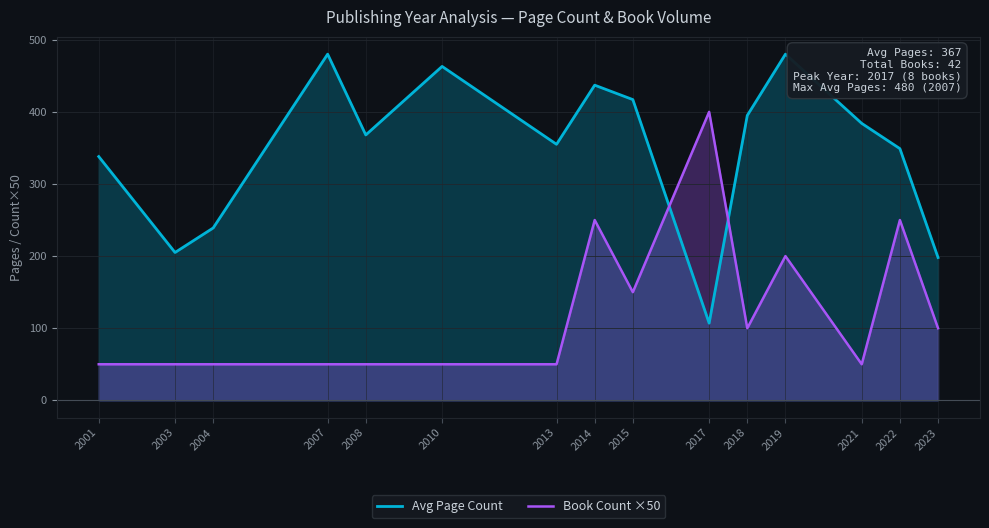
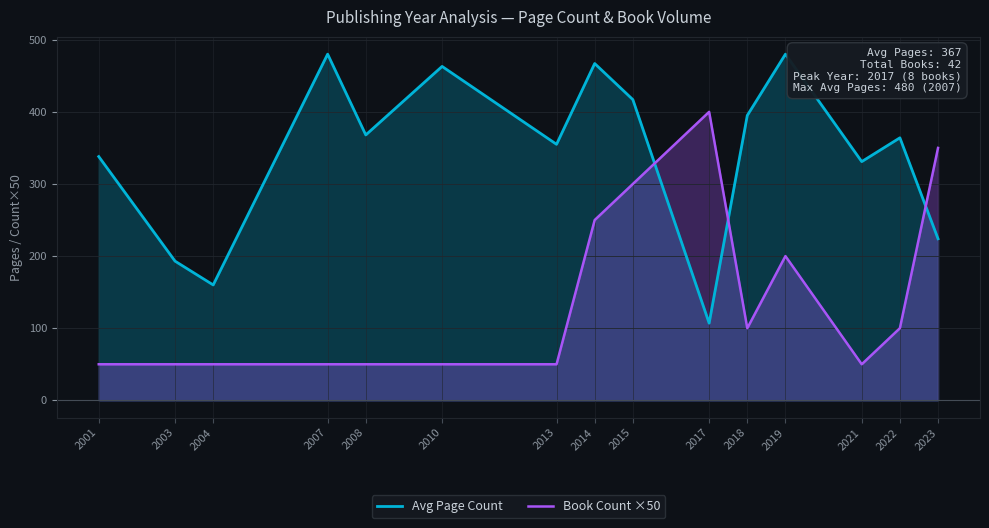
Avg Page Count, 2003: 210 -> 190
Avg Page Count, 2004: 240 -> 160
Avg Page Count, 2014: 440 -> 470
Book Count ×50, 2015: 150 -> 300
Avg Page Count, 2021: 380 -> 330
Avg Page Count, 2022: 350 -> 360
Book Count ×50, 2022: 250 -> 100
Avg Page Count, 2023: 200 -> 220
Book Count ×50, 2023: 100 -> 350
